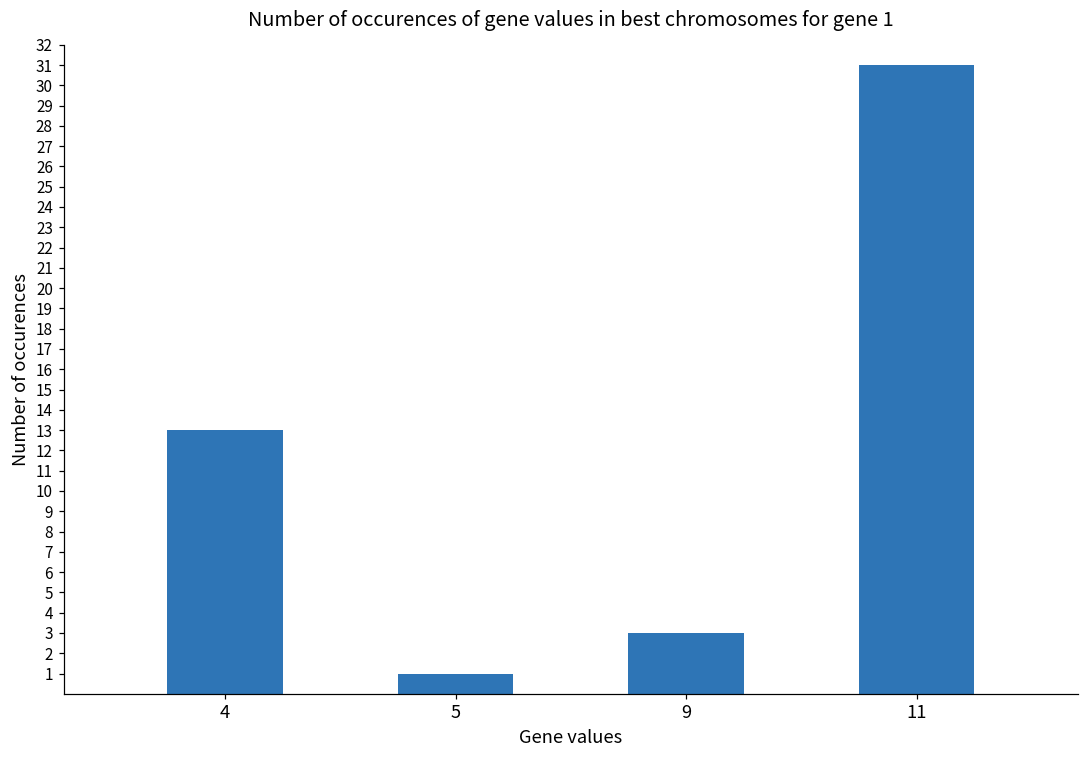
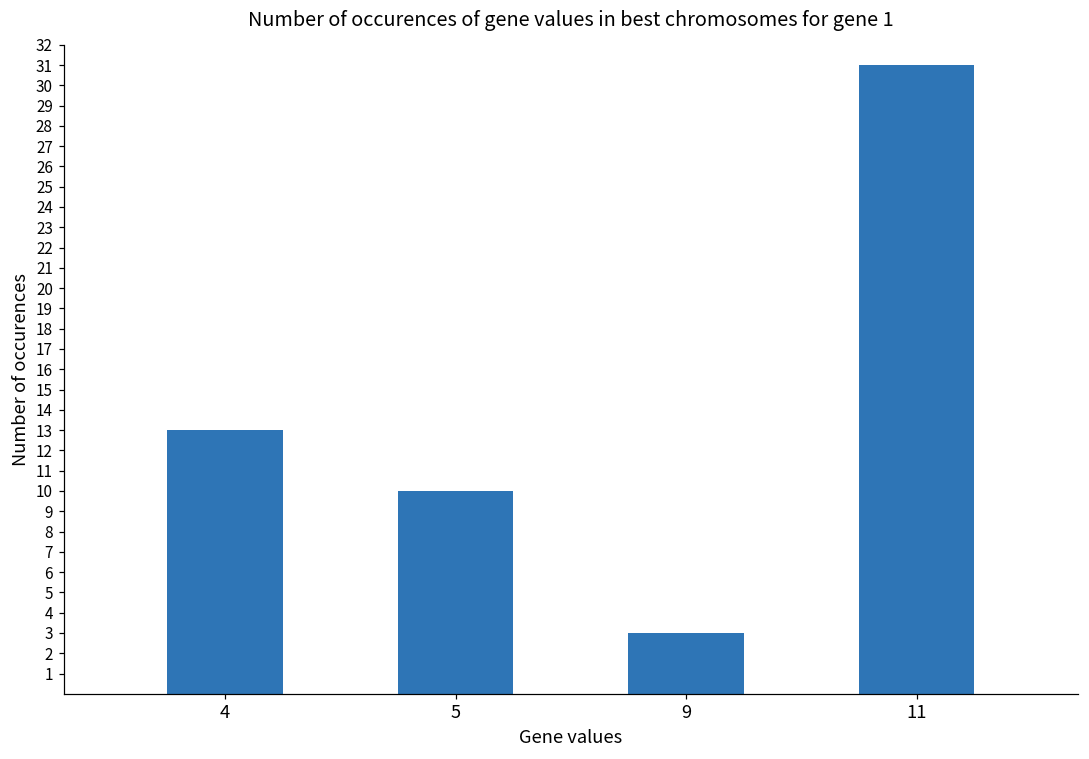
5: 1 -> 10
